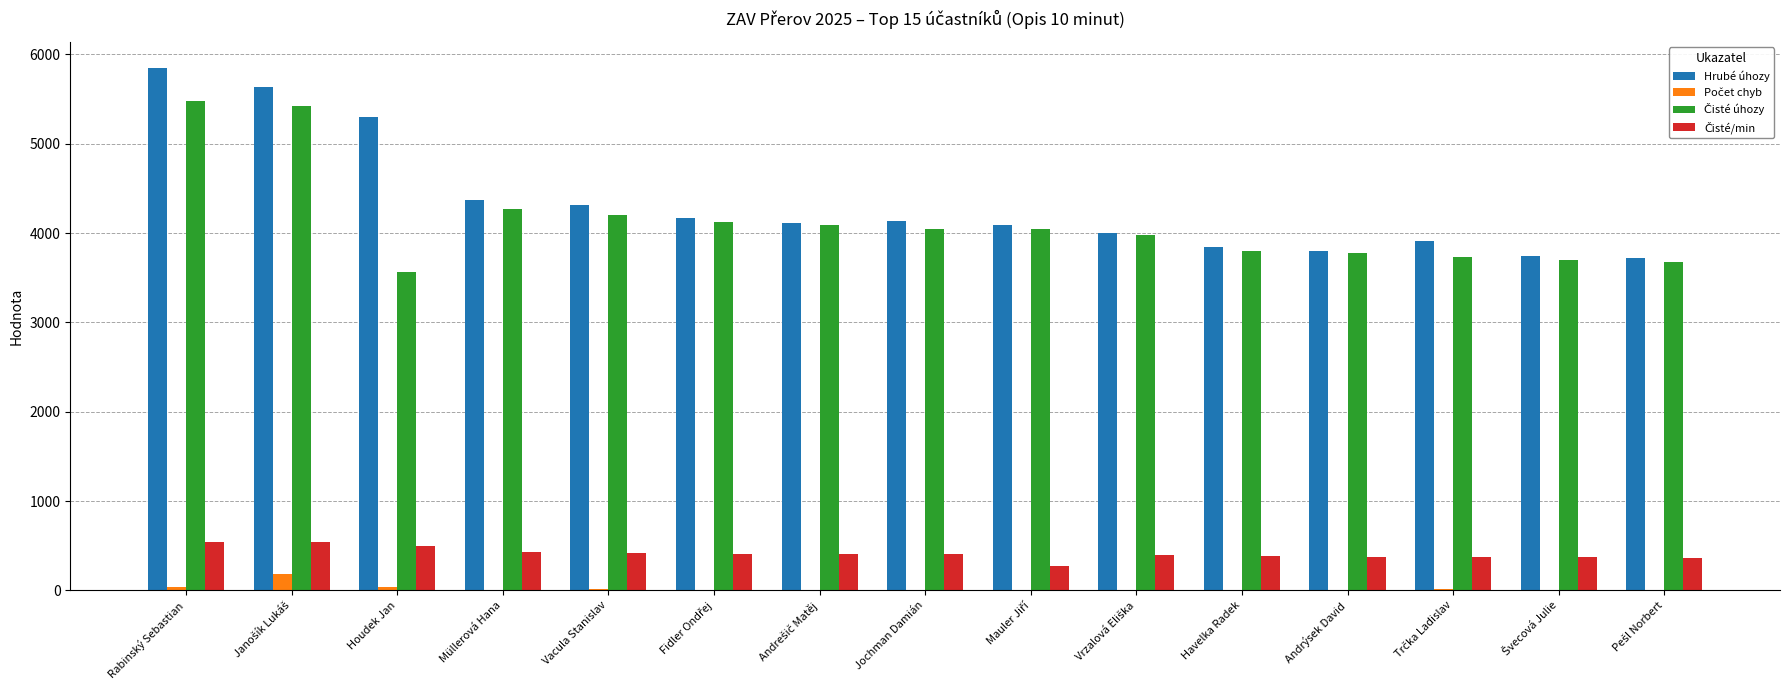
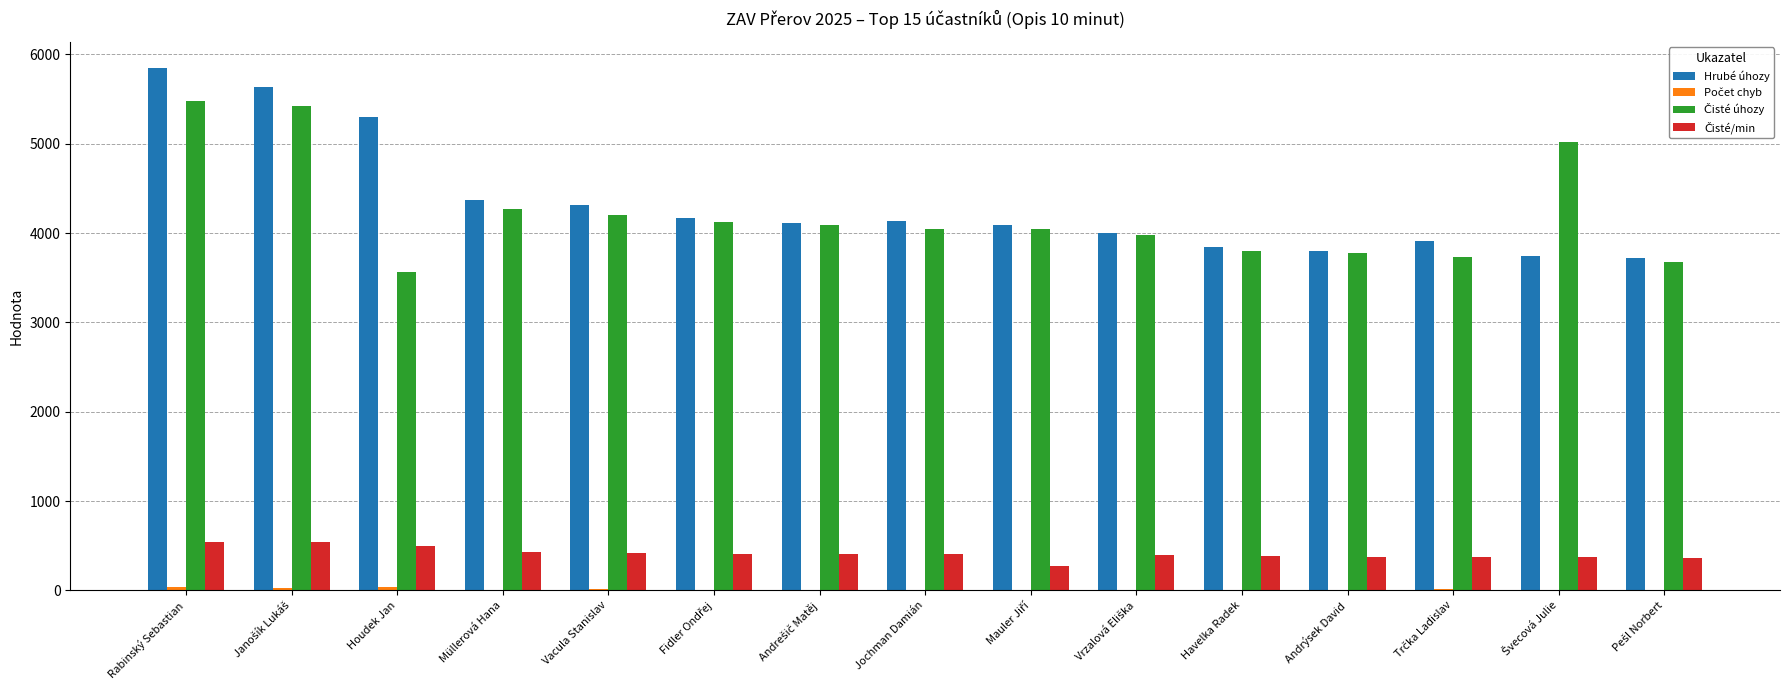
Počet chyb, Janošík Lukáš: 200 -> 0
Čisté úhozy, Švecová Julie: 3700 -> 5000
